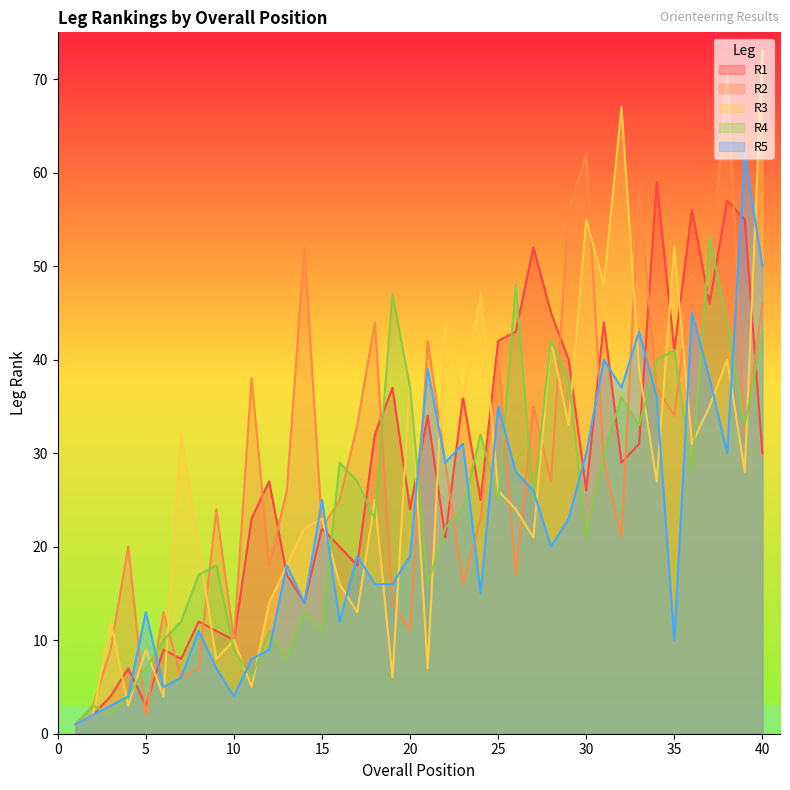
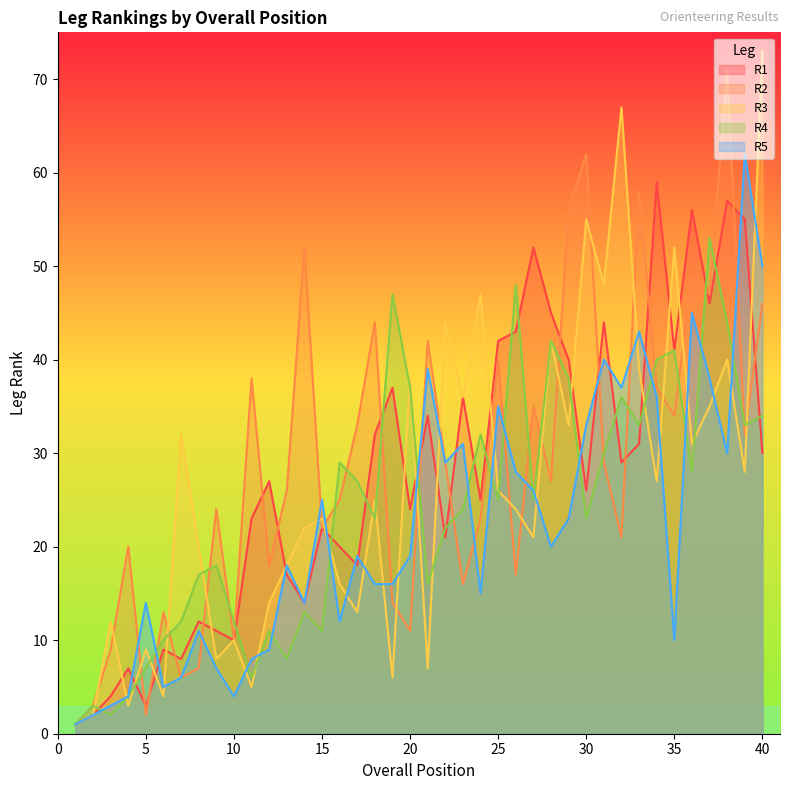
R5, 5: 13 -> 14
R4, 10: 9 -> 12
R4, 30: 21 -> 23
R5, 30: 30 -> 33
R4, 40: 43 -> 34
